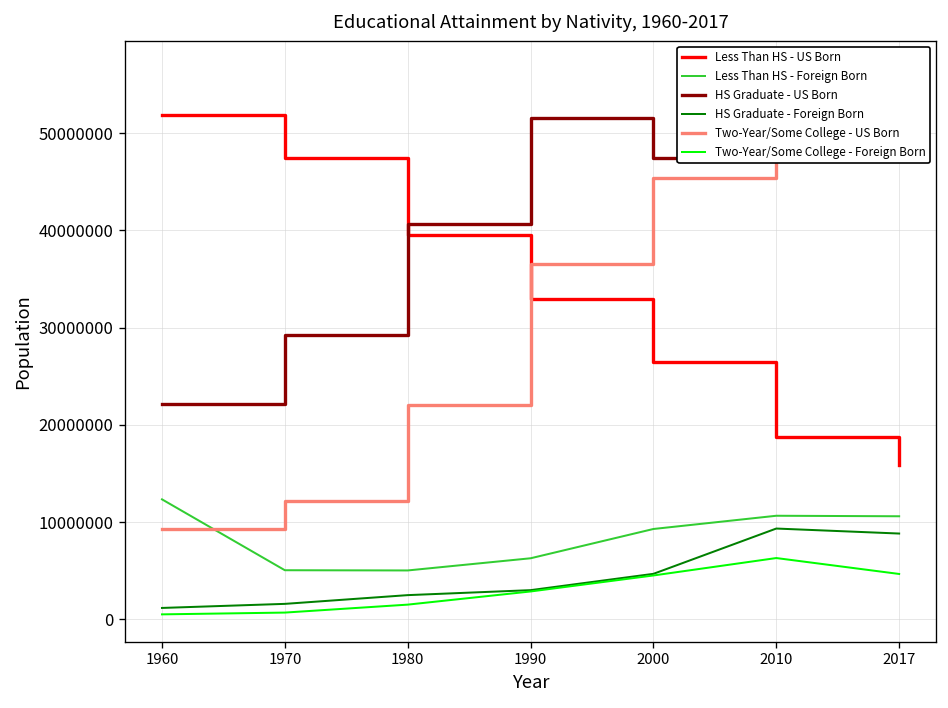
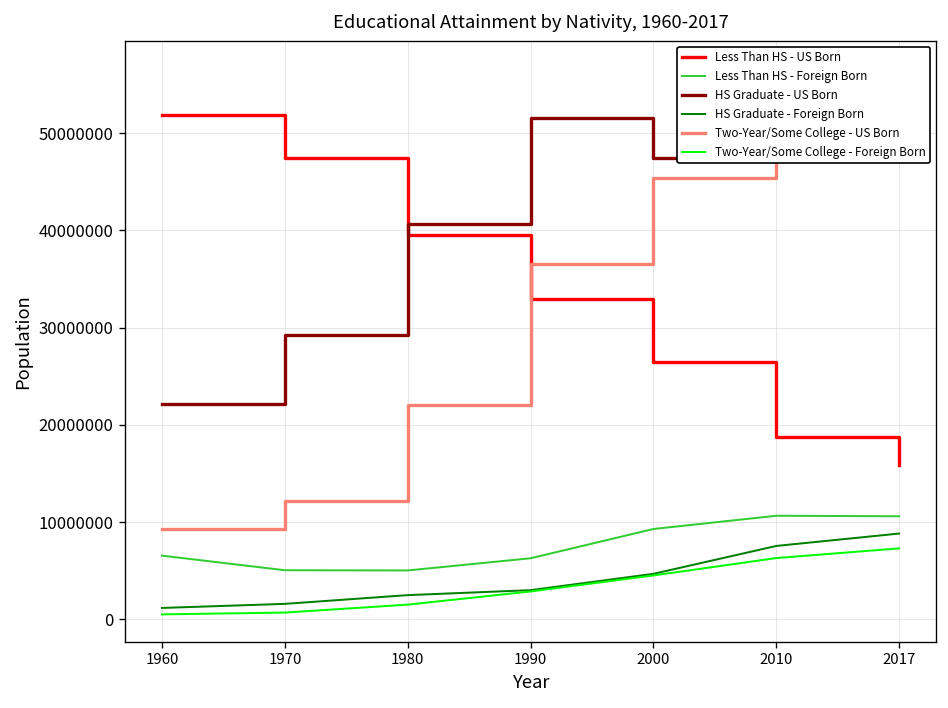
Less Than HS - Foreign Born, 1960: 12000000 -> 7000000
HS Graduate - Foreign Born, 2010: 9000000 -> 8000000
Two-Year/Some College - Foreign Born, 2017: 5000000 -> 7000000
